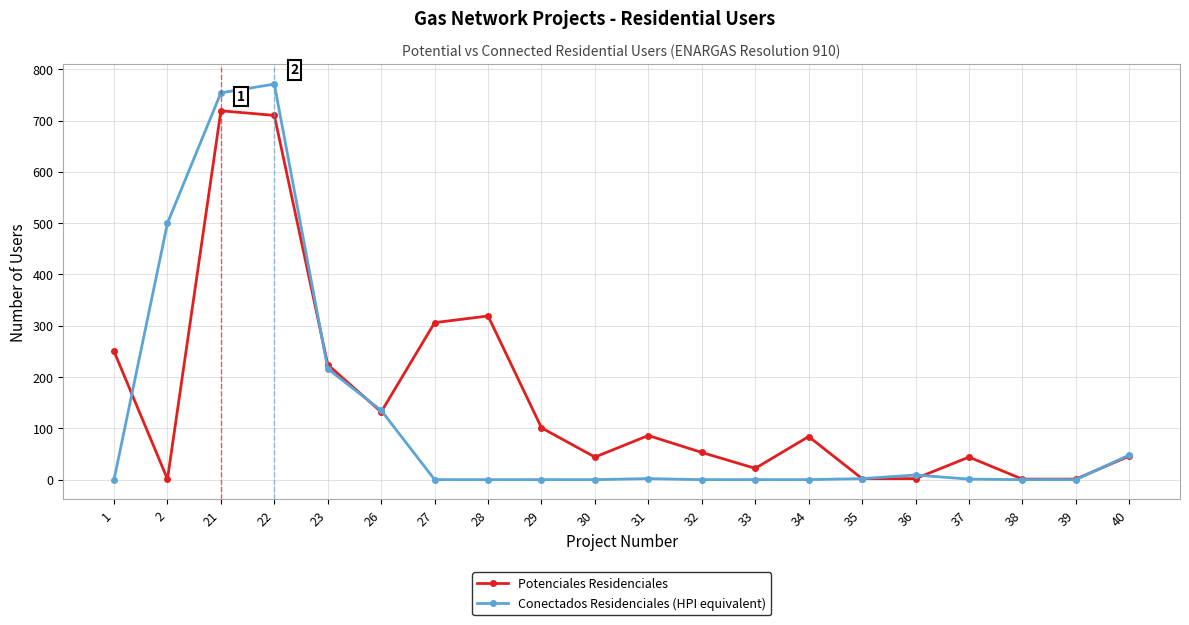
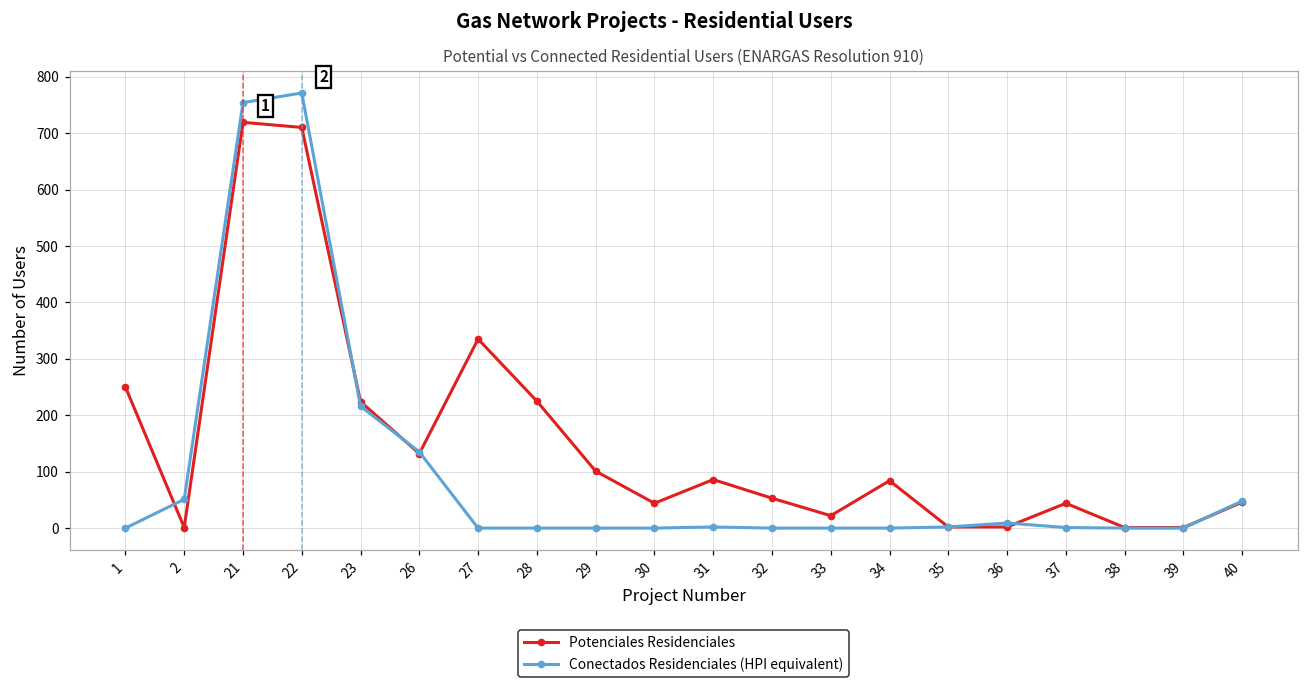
Conectados Residenciales (HPI equivalent), 2: 500 -> 50
Potenciales Residenciales, 27: 310 -> 340
Potenciales Residenciales, 28: 320 -> 230
